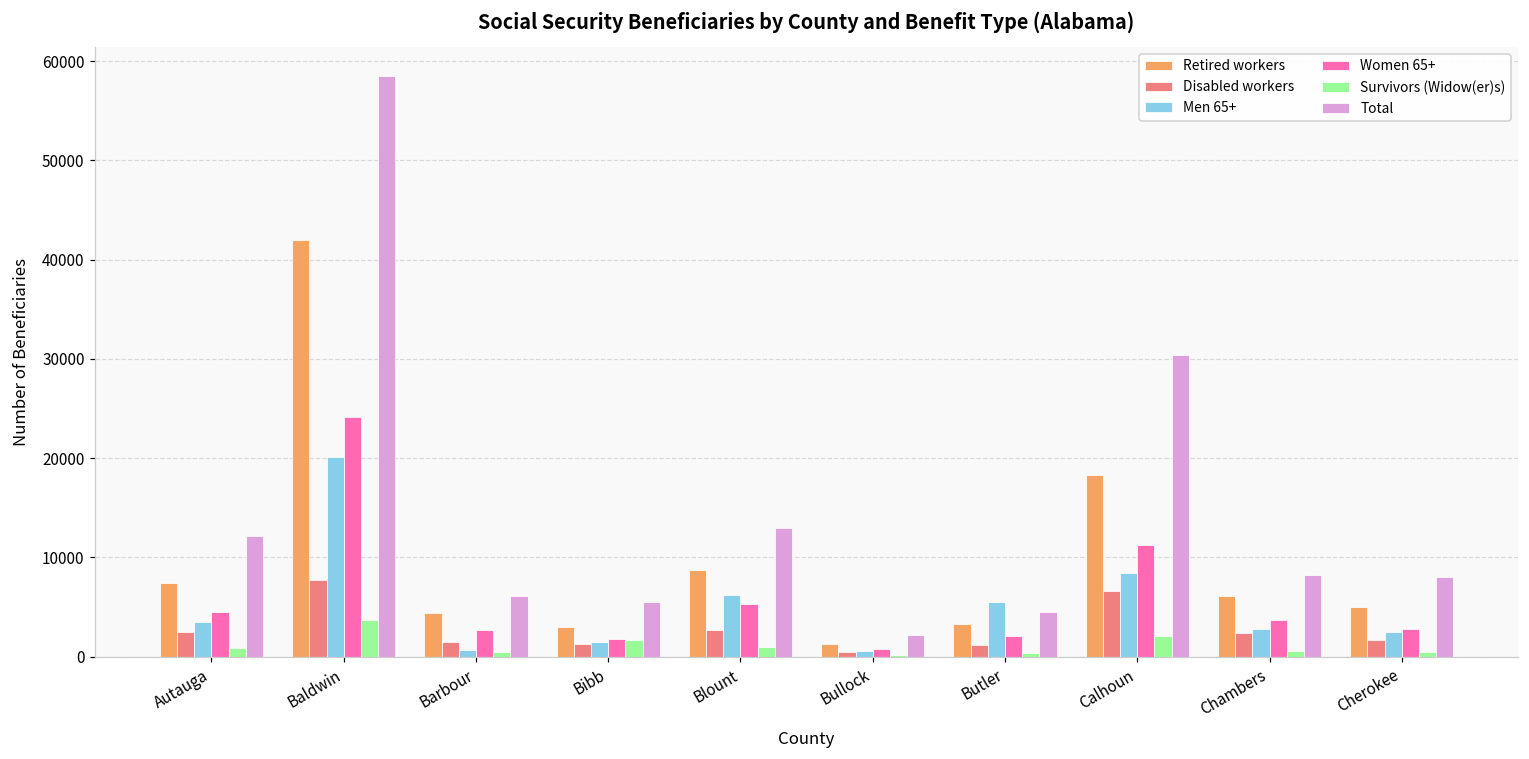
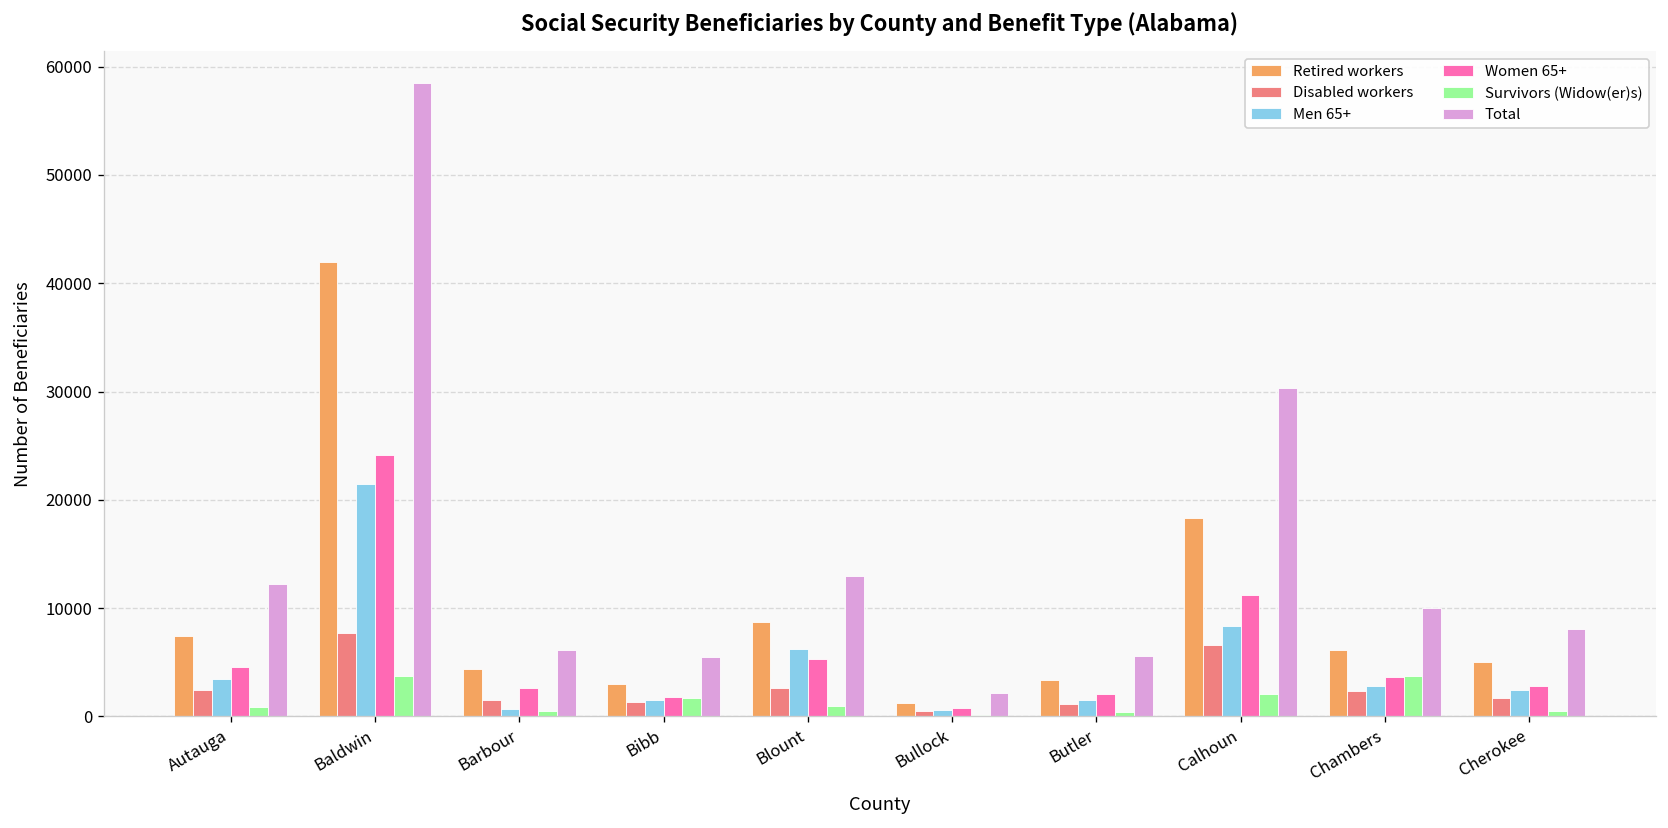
Men 65+, Baldwin: 20000 -> 21000
Men 65+, Butler: 6000 -> 2000
Total, Butler: 4000 -> 6000
Survivors (Widow(er)s), Chambers: 1000 -> 4000
Total, Chambers: 8000 -> 10000
